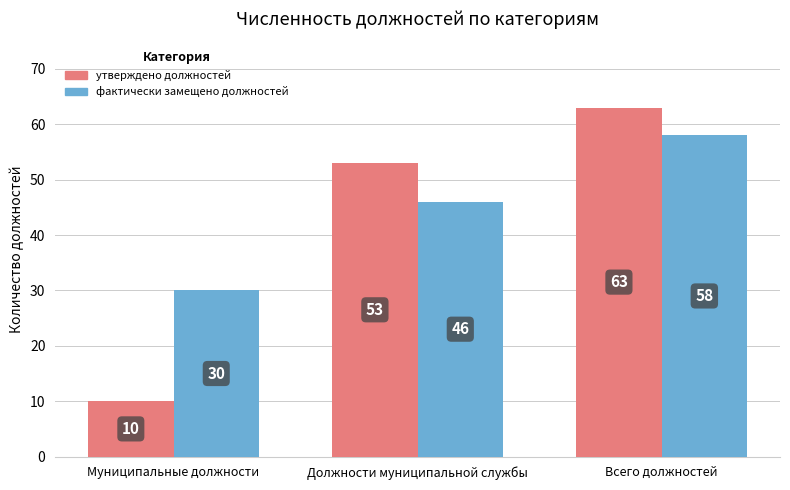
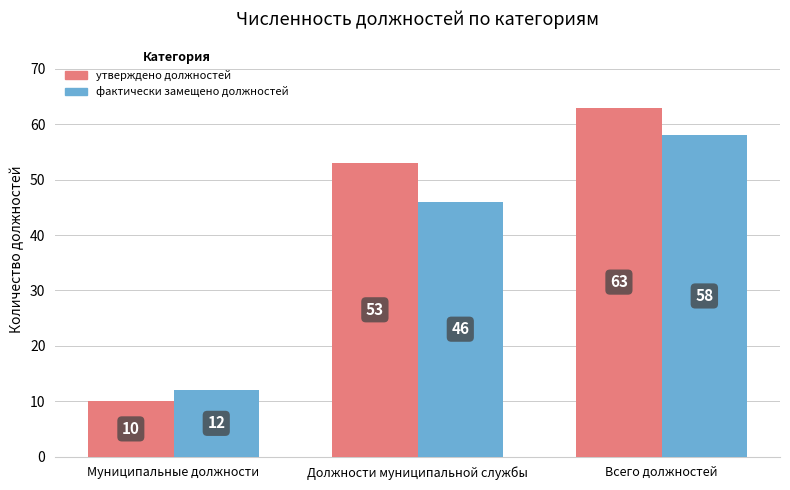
фактически замещено должностей, Муниципальные должности: 30 -> 12
